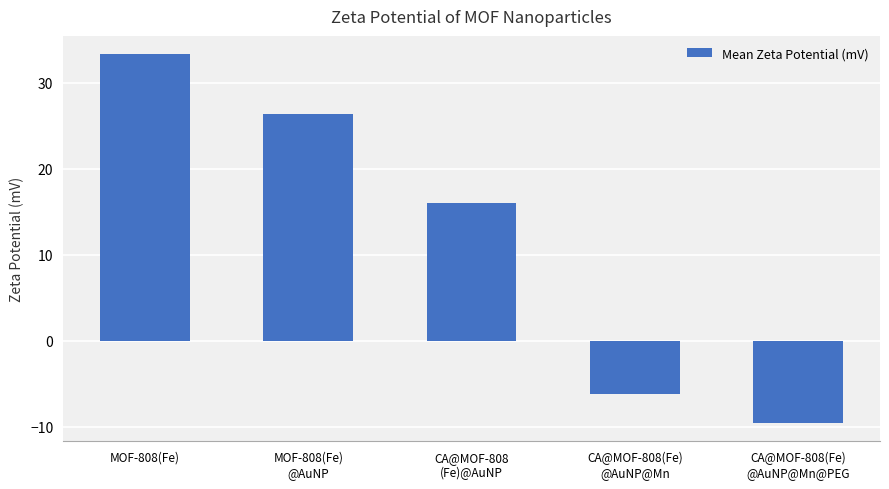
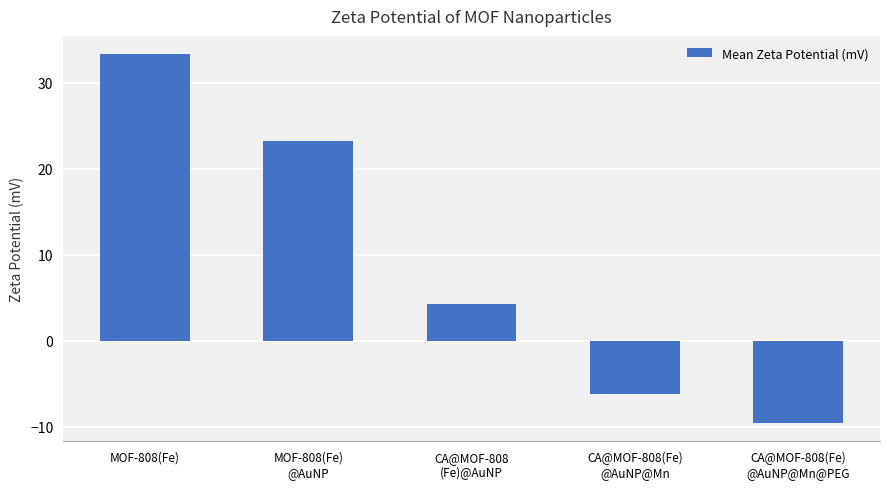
MOF-808(Fe) @AuNP: 26 -> 23
CA@MOF-808 (Fe)@AuNP: 16 -> 4
